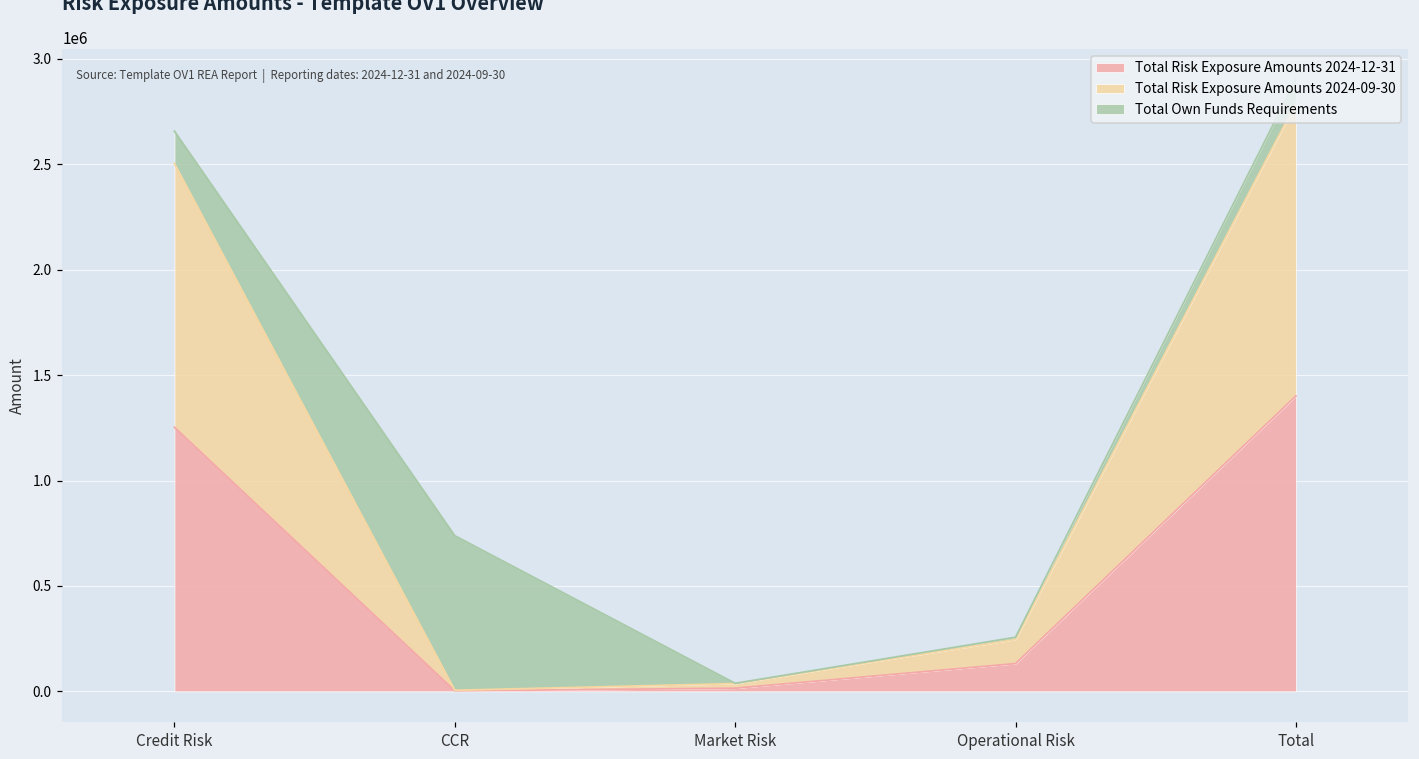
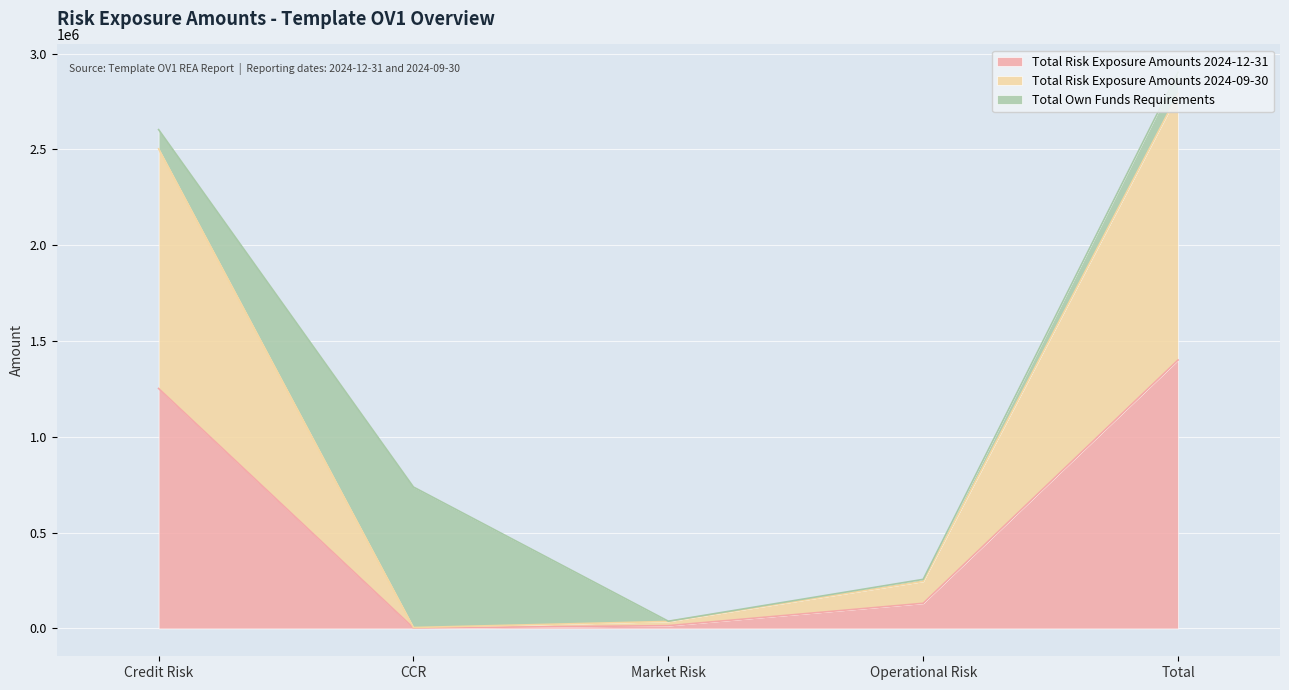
Total Own Funds Requirements, Credit Risk: 150000 -> 100000
